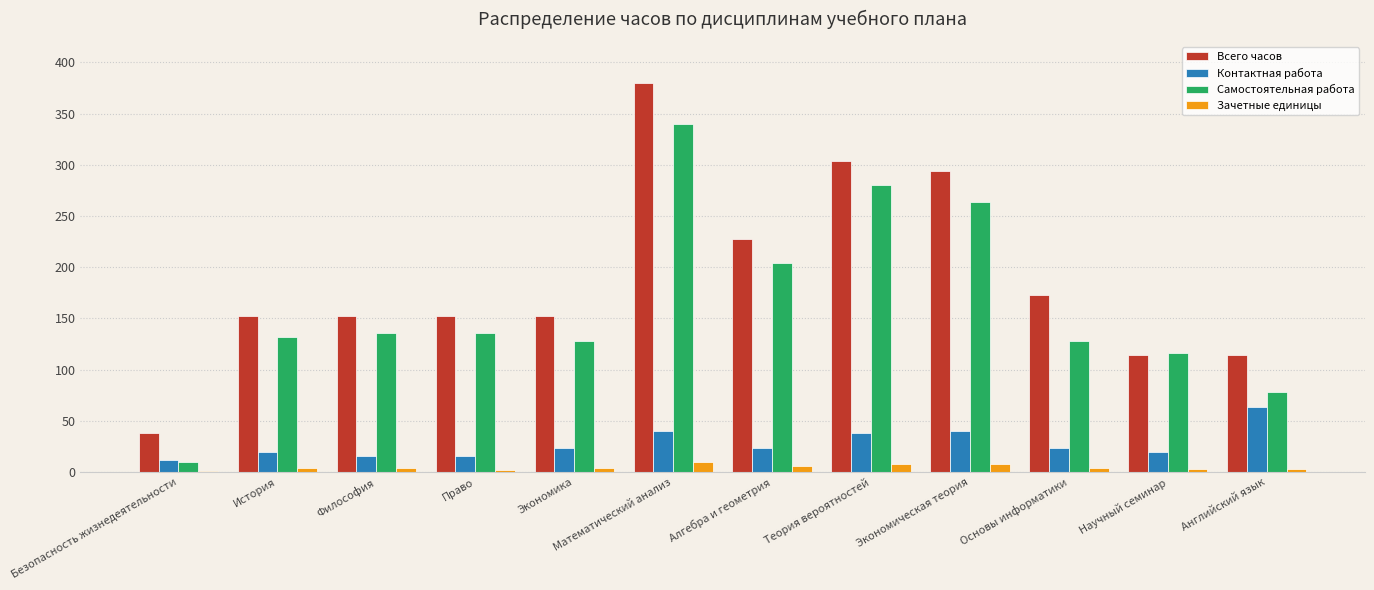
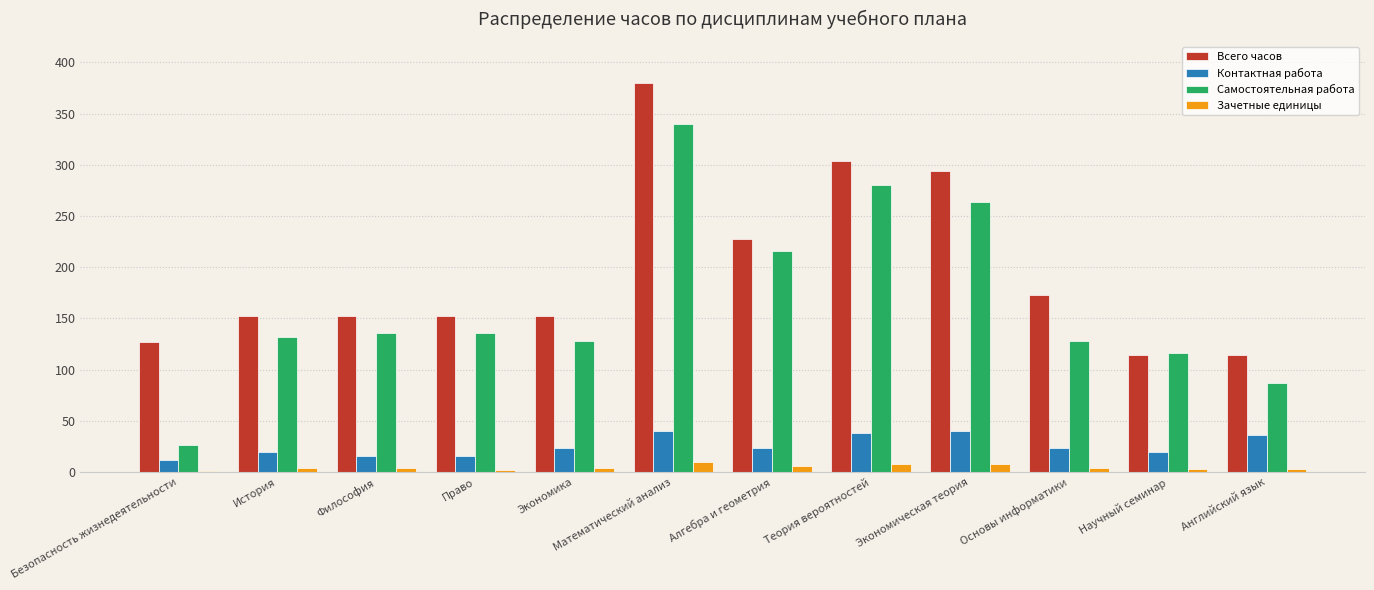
Всего часов, Безопасность жизнедеятельности: 38 -> 127
Самостоятельная работа, Безопасность жизнедеятельности: 10 -> 26
Самостоятельная работа, Алгебра и геометрия: 204 -> 216
Контактная работа, Английский язык: 64 -> 36
Самостоятельная работа, Английский язык: 78 -> 87
